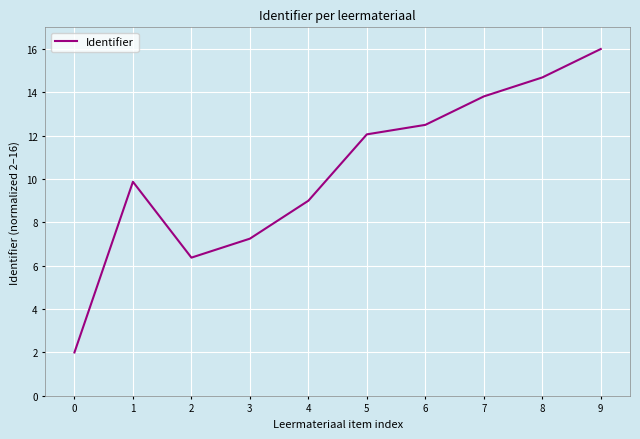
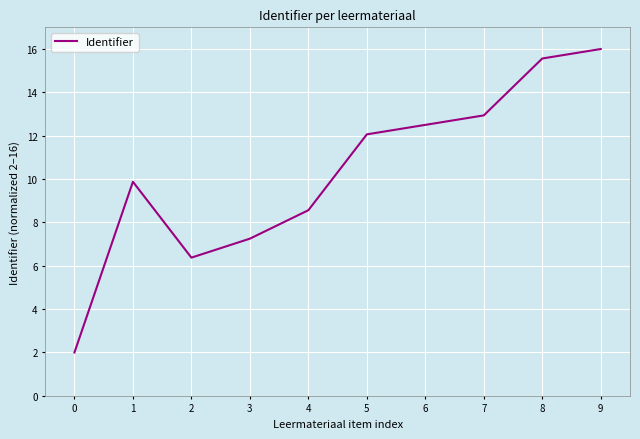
4: 9.0 -> 8.6
7: 13.8 -> 12.9
8: 14.7 -> 15.6
